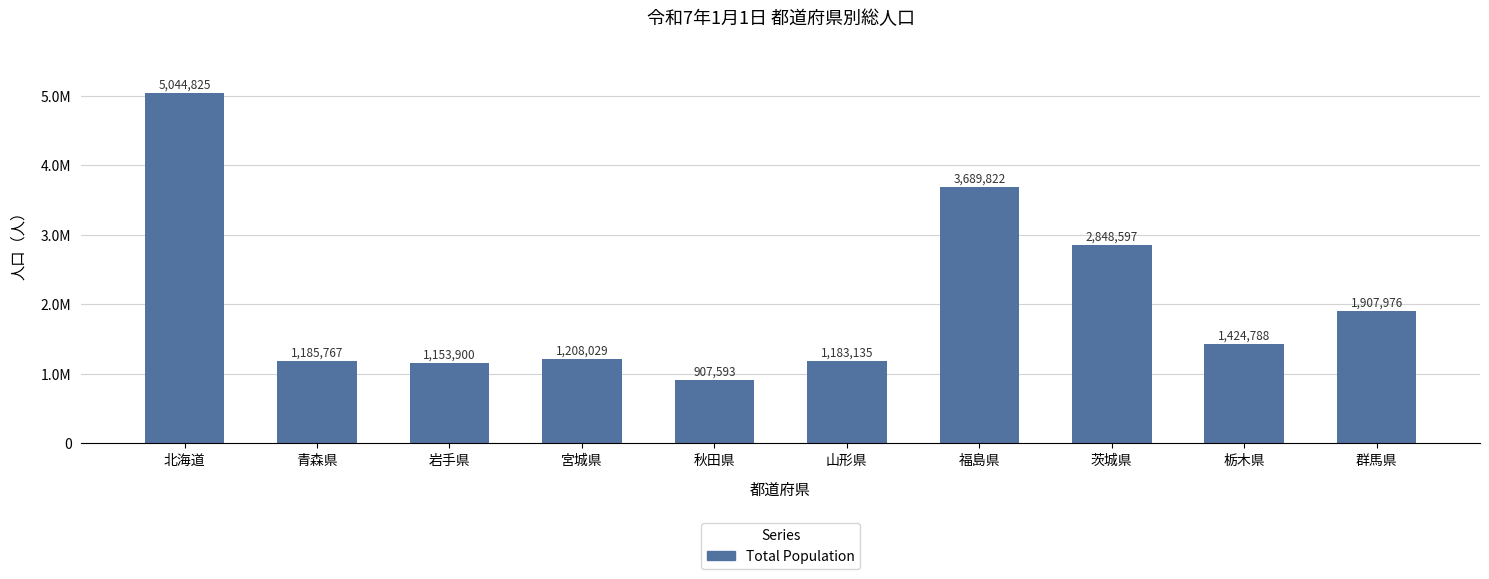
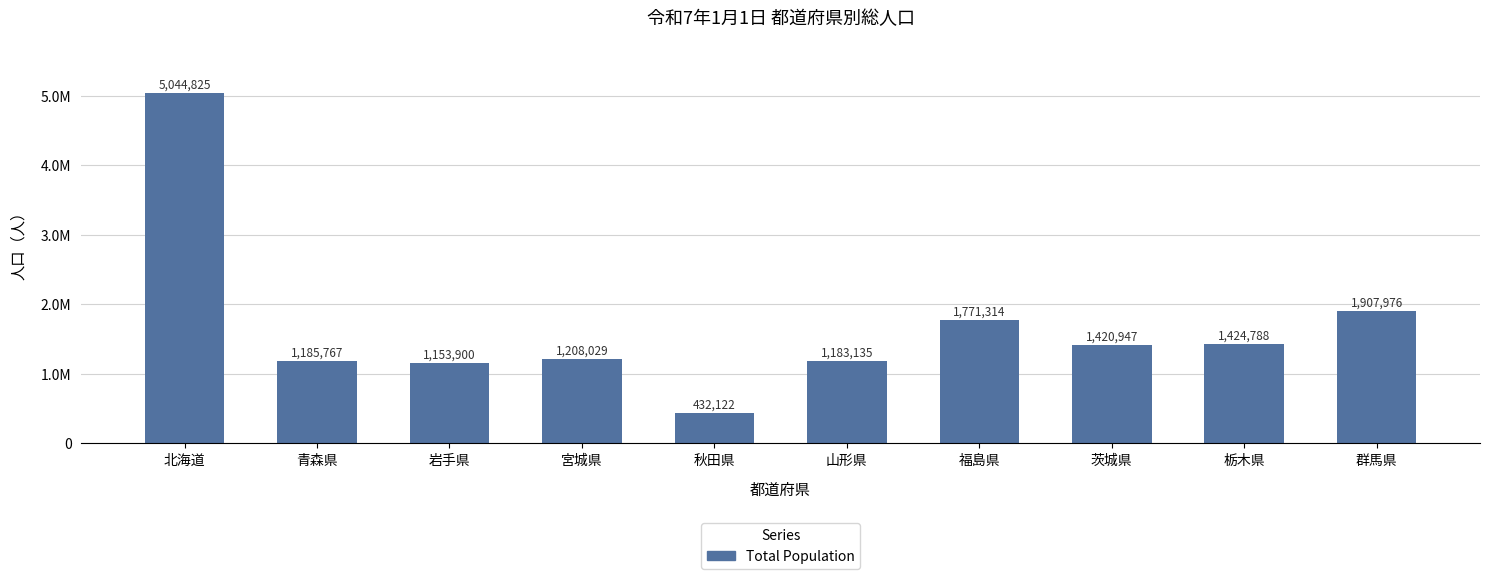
秋田県: 907,593 -> 432,122
福島県: 3,689,822 -> 1,771,314
茨城県: 2,848,597 -> 1,420,947
